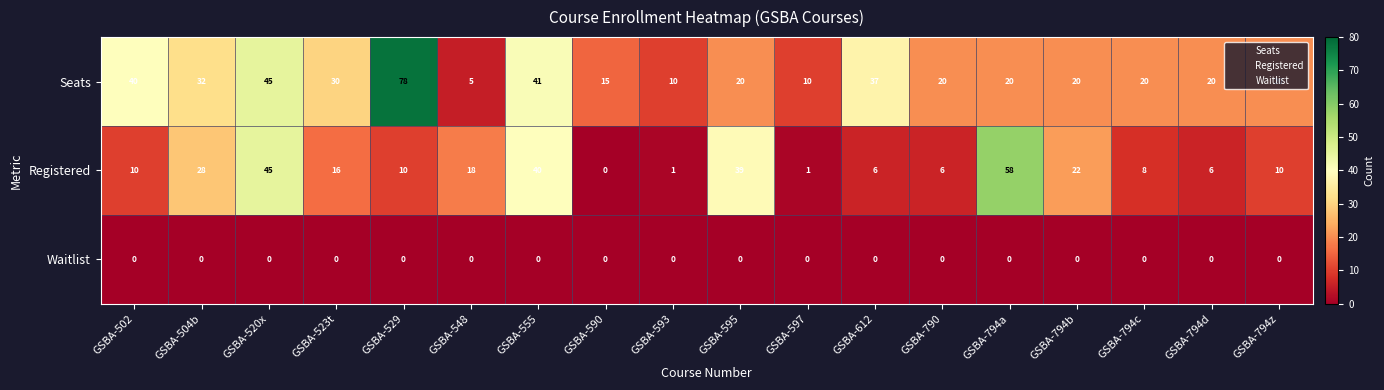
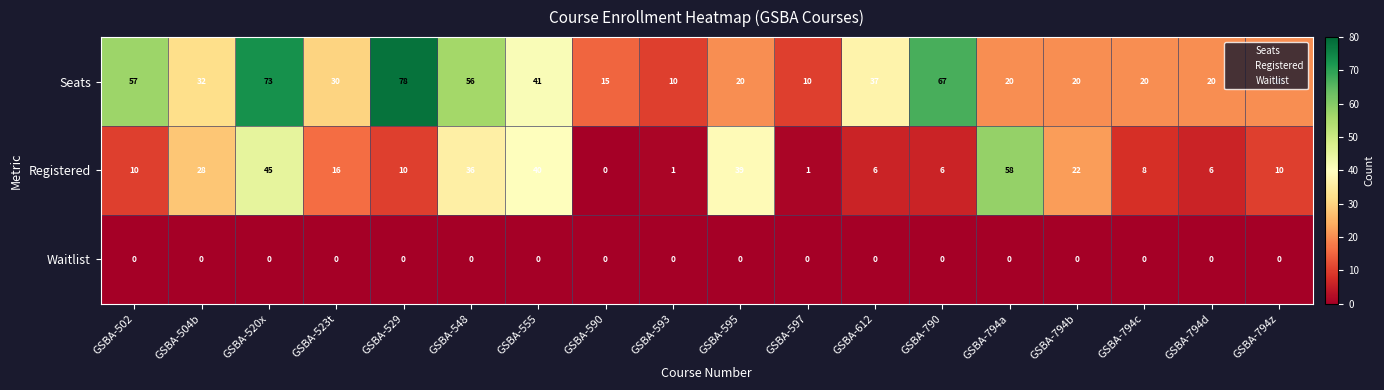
Seats, GSBA-502: 40 -> 57
Seats, GSBA-520x: 45 -> 73
Seats, GSBA-548: 5 -> 56
Seats, GSBA-790: 20 -> 67
Registered, GSBA-548: 18 -> 36
